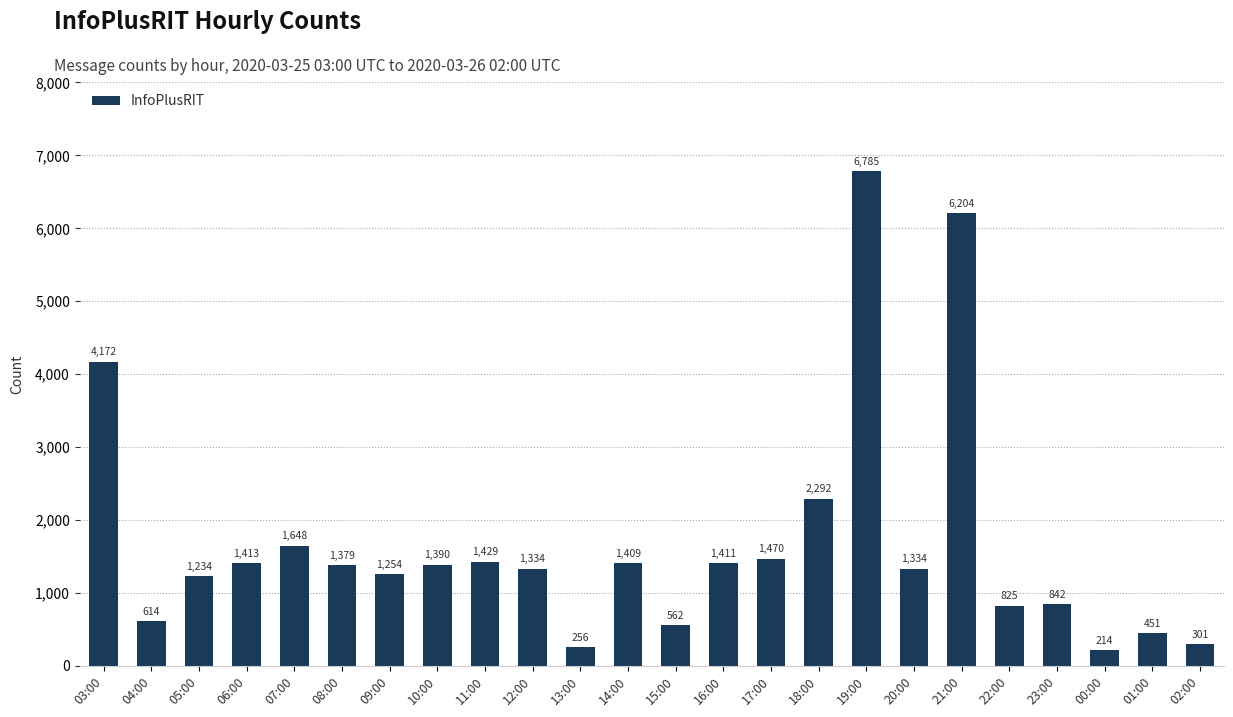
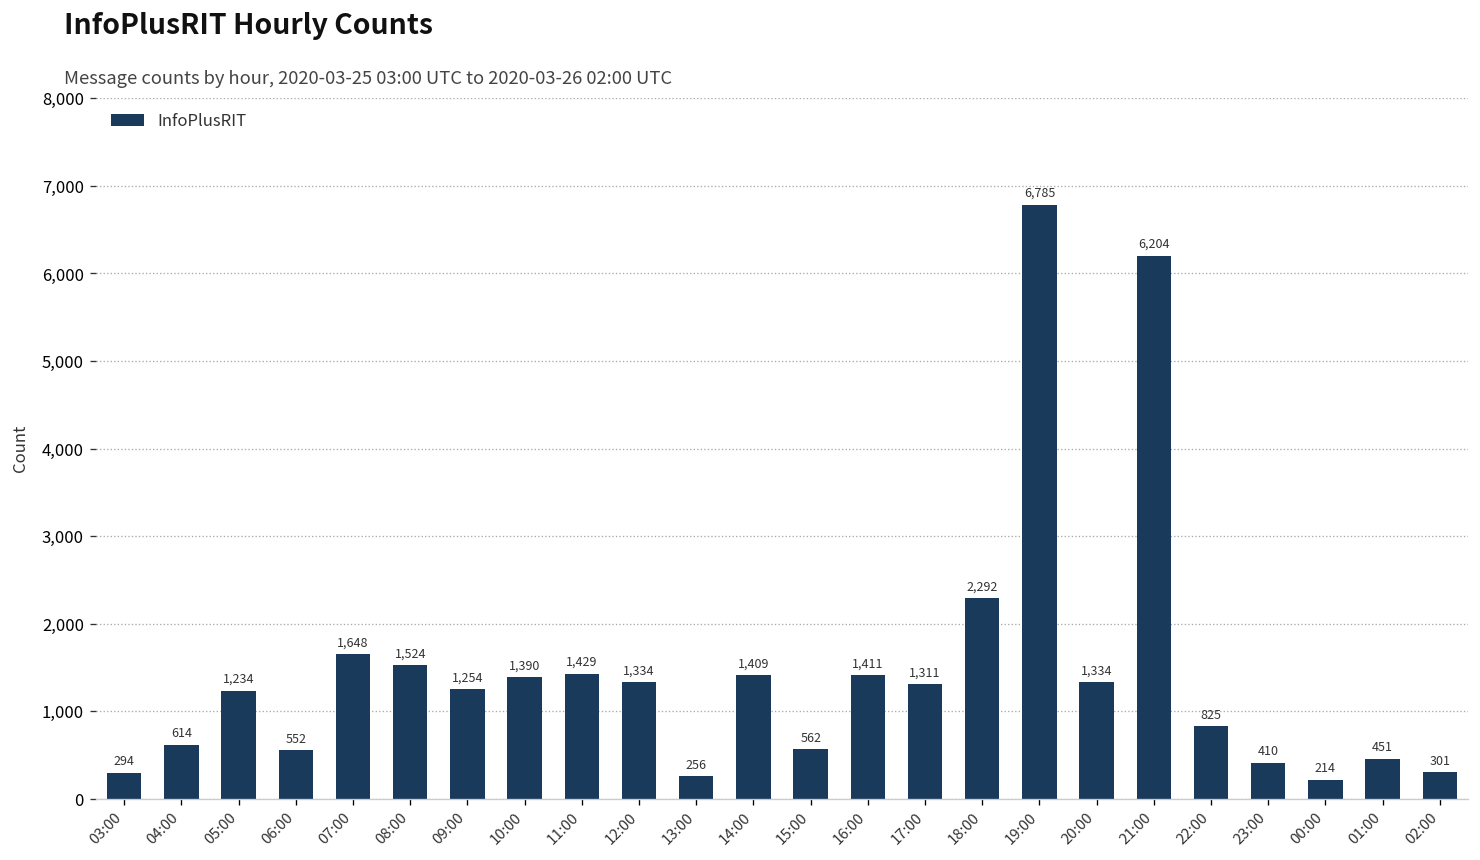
03:00: 4,172 -> 294
06:00: 1,413 -> 552
08:00: 1,379 -> 1,524
17:00: 1,470 -> 1,311
23:00: 842 -> 410
